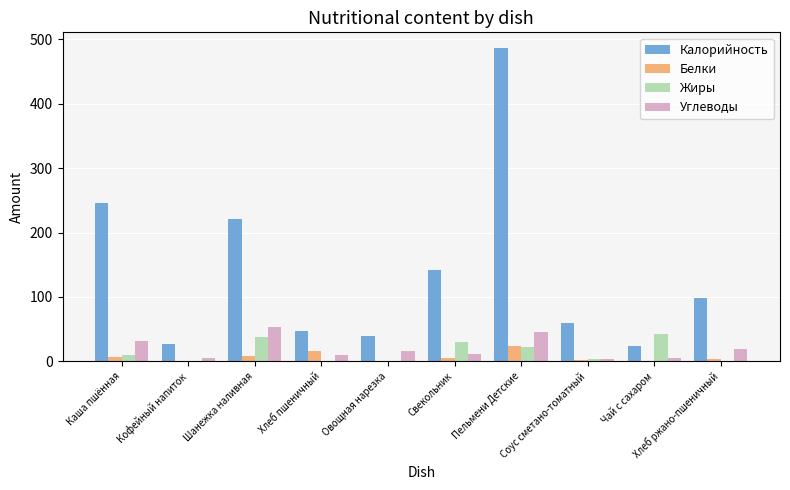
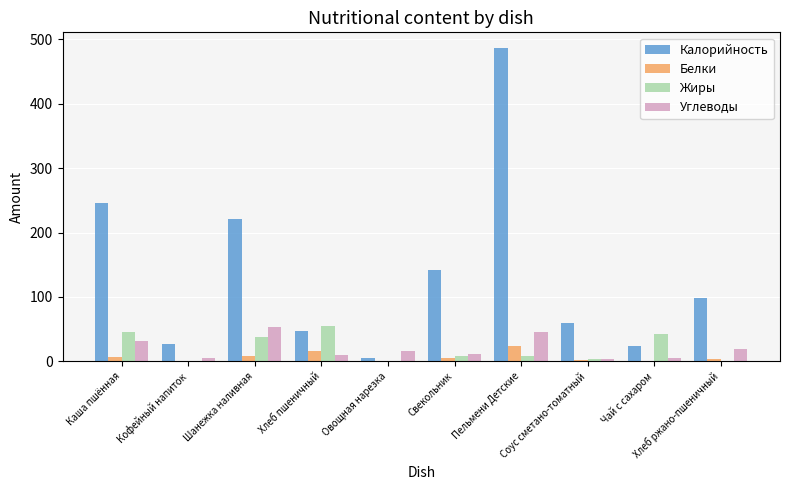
Жиры, Каша пшённая: 10 -> 50
Жиры, Хлеб пшеничный: 0 -> 50
Калорийность, Овощная нарезка: 40 -> 10
Жиры, Свекольник: 30 -> 10
Жиры, Пельмени Детские: 20 -> 10
